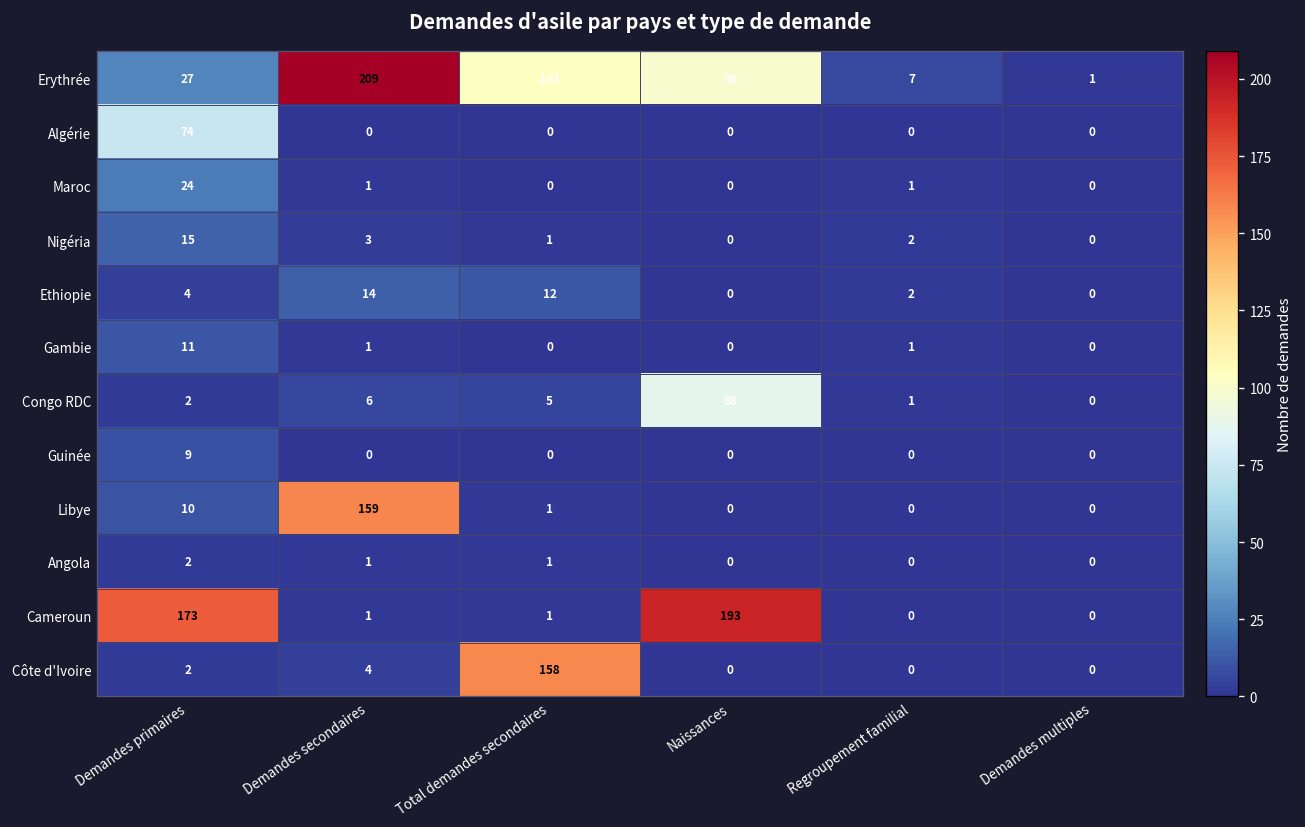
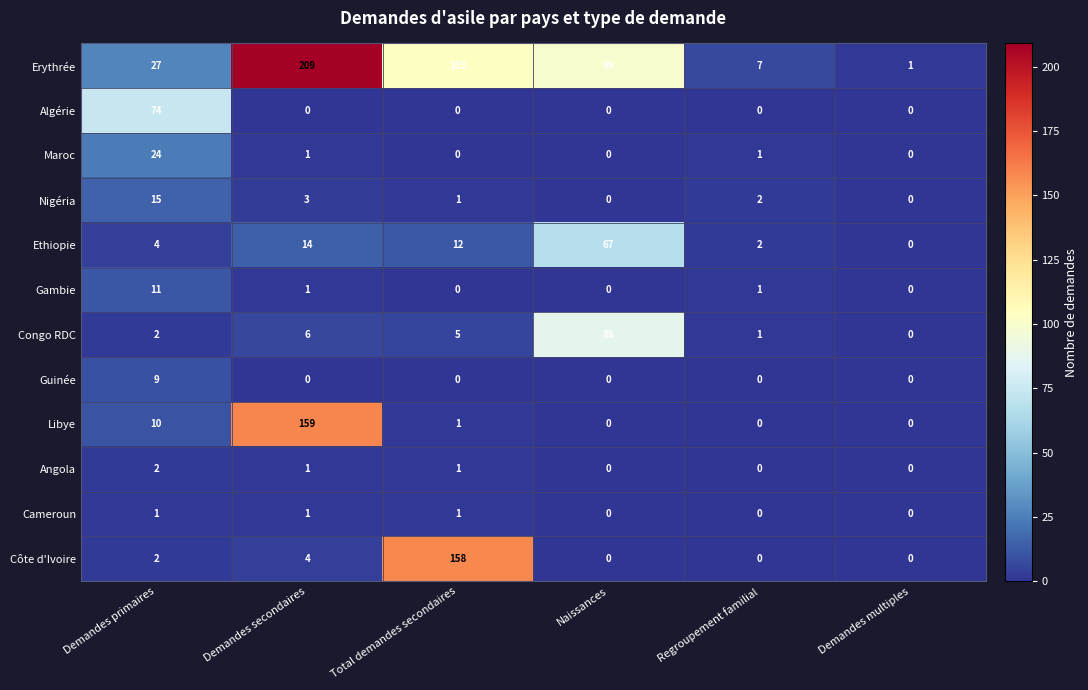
Ethiopie, Naissances: 0 -> 67
Cameroun, Demandes primaires: 173 -> 1
Cameroun, Naissances: 193 -> 0
